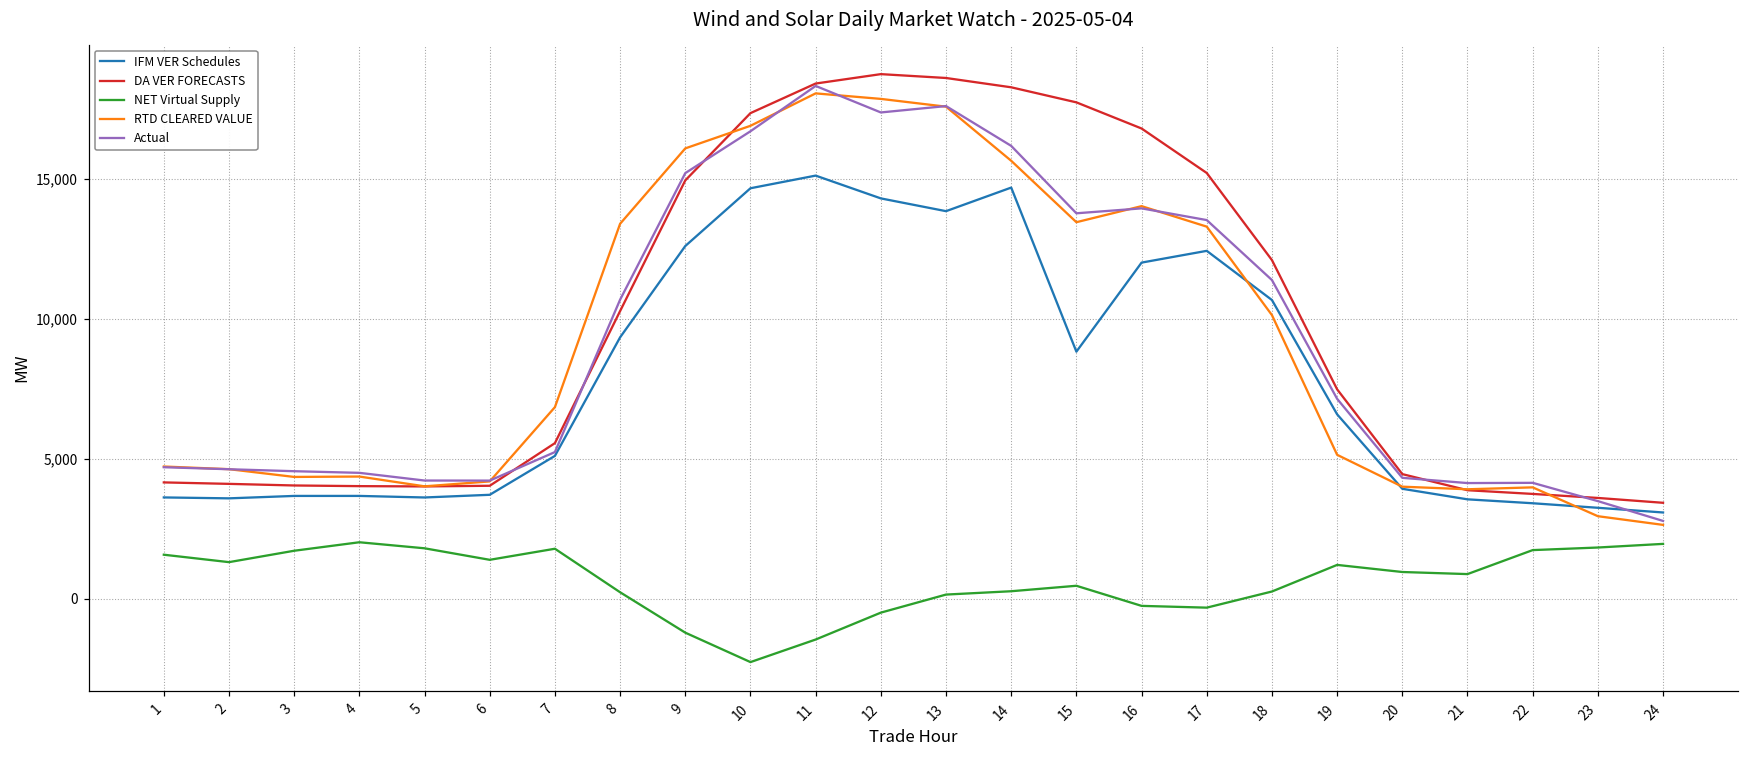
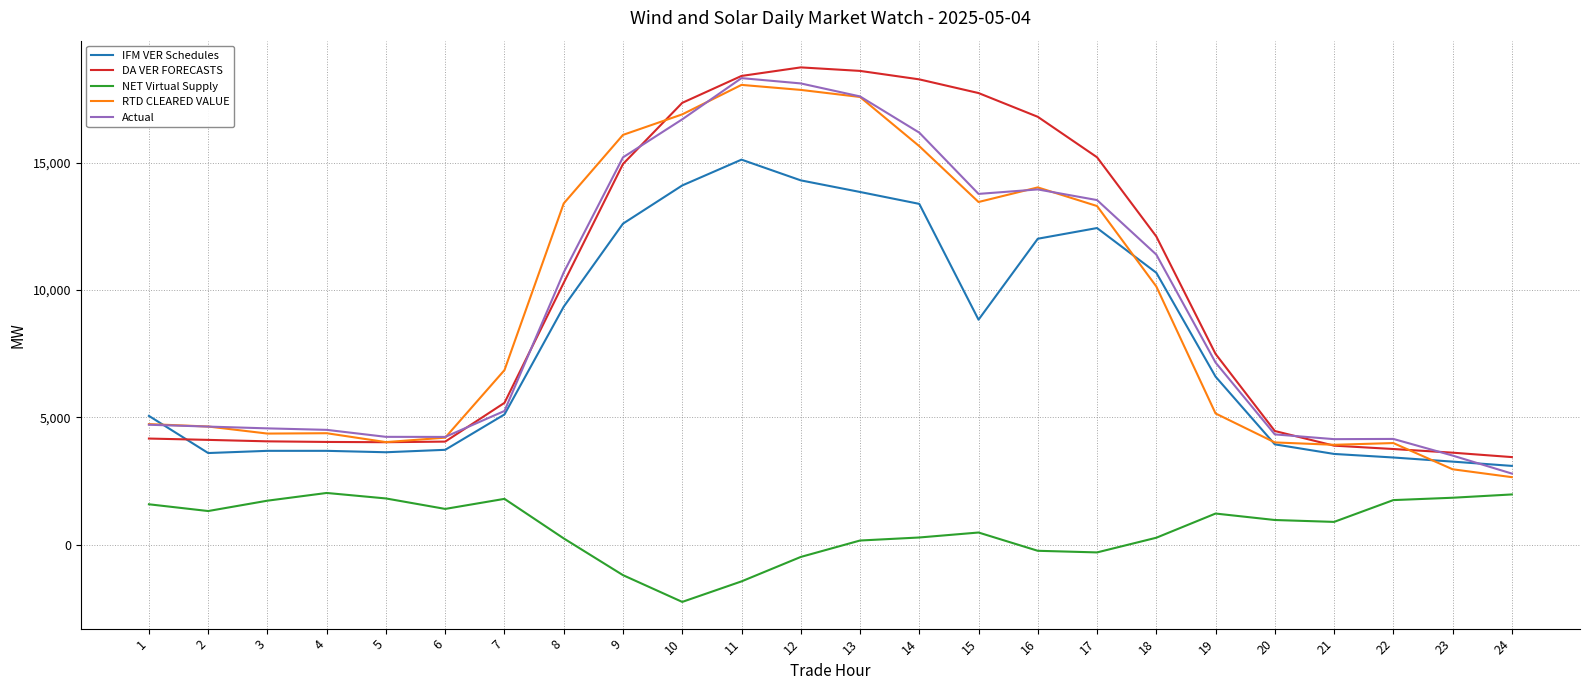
IFM VER Schedules, 1: 3,600 -> 5,100
IFM VER Schedules, 10: 14,700 -> 14,100
Actual, 12: 17,400 -> 18,100
IFM VER Schedules, 14: 14,700 -> 13,400
